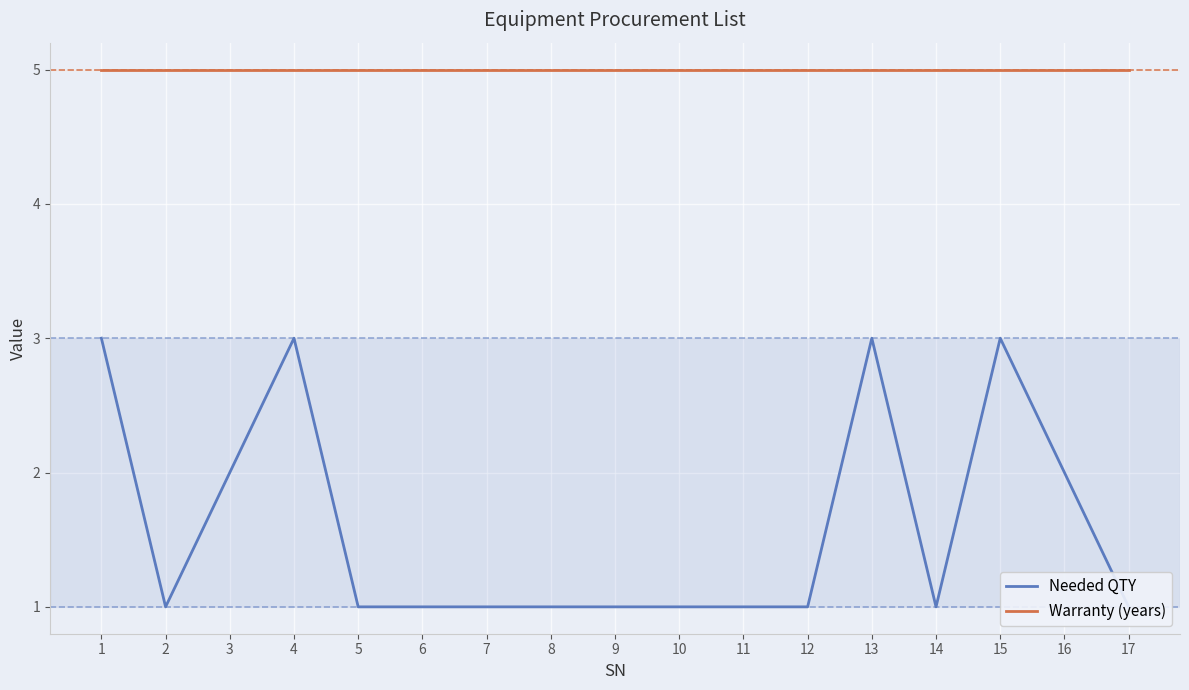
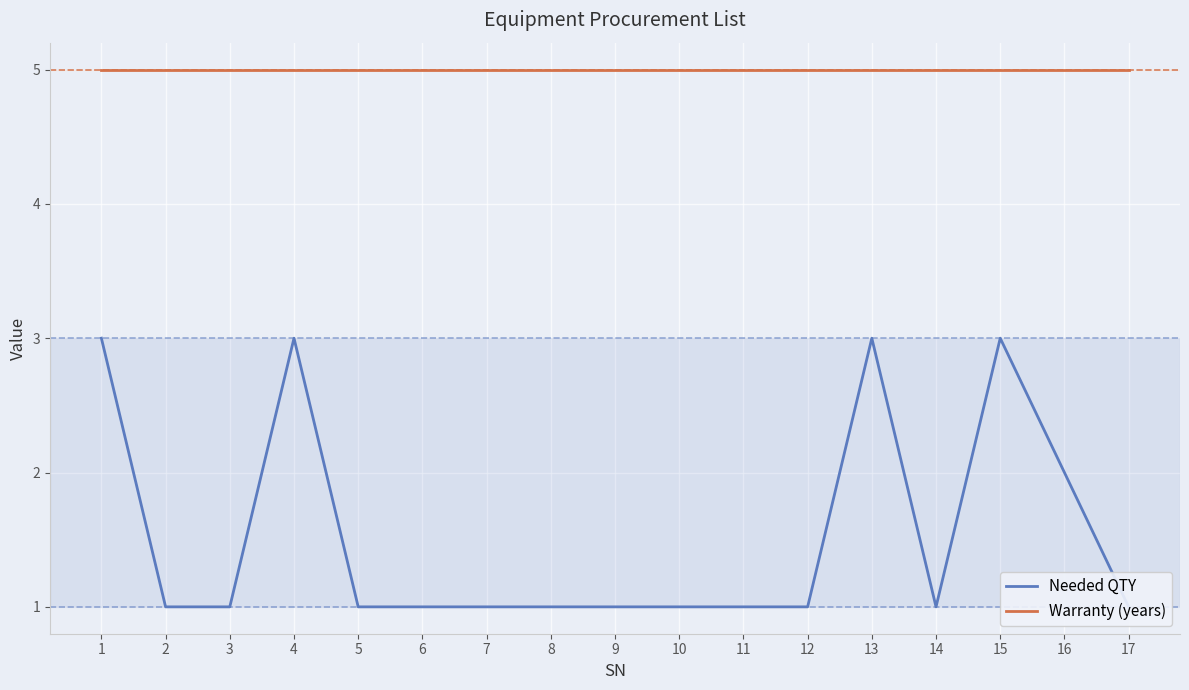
Needed QTY, 3: 2 -> 1
